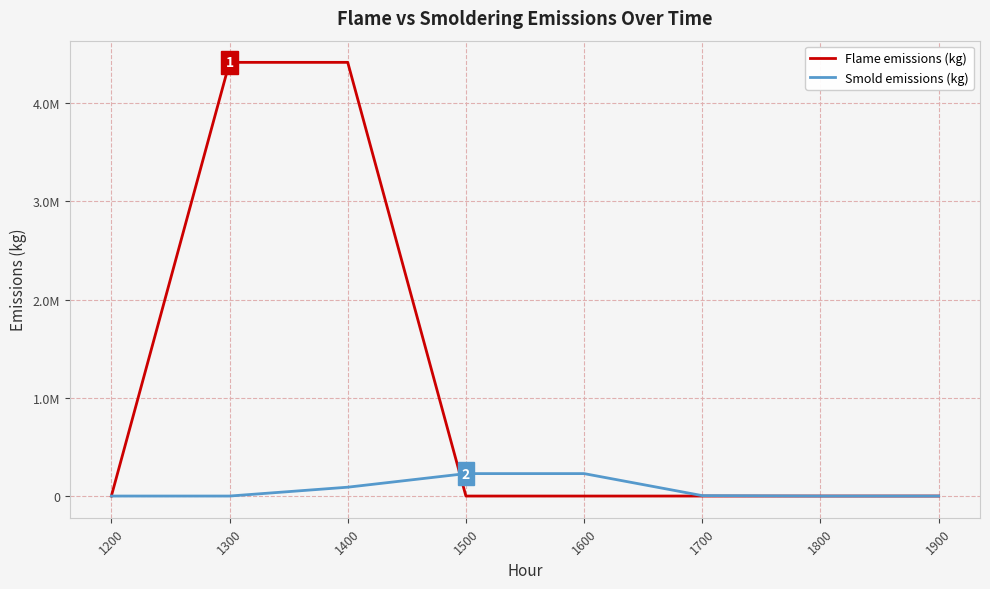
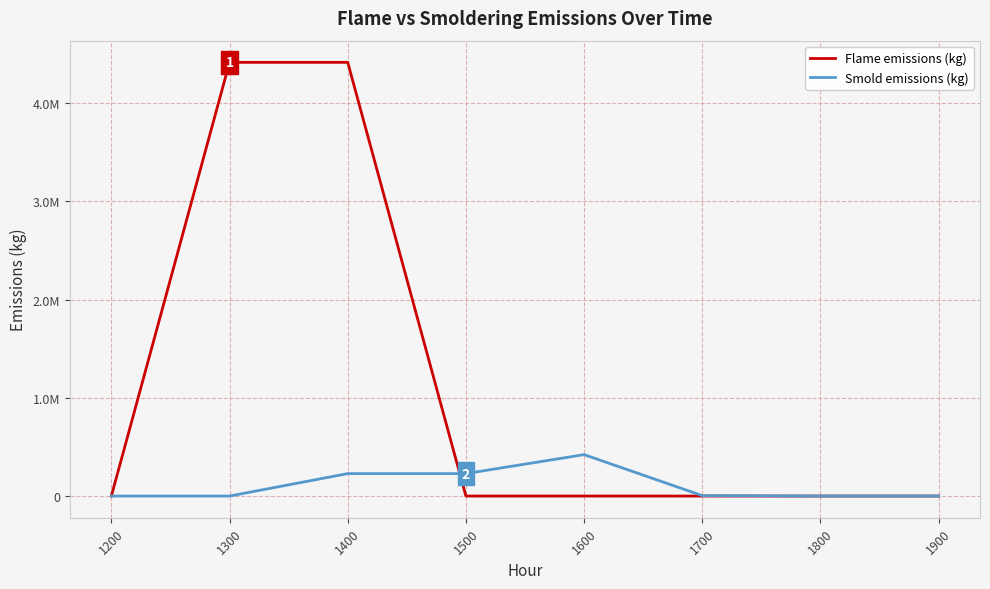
Smold emissions (kg), 1400: 100000 -> 200000
Smold emissions (kg), 1600: 200000 -> 400000
